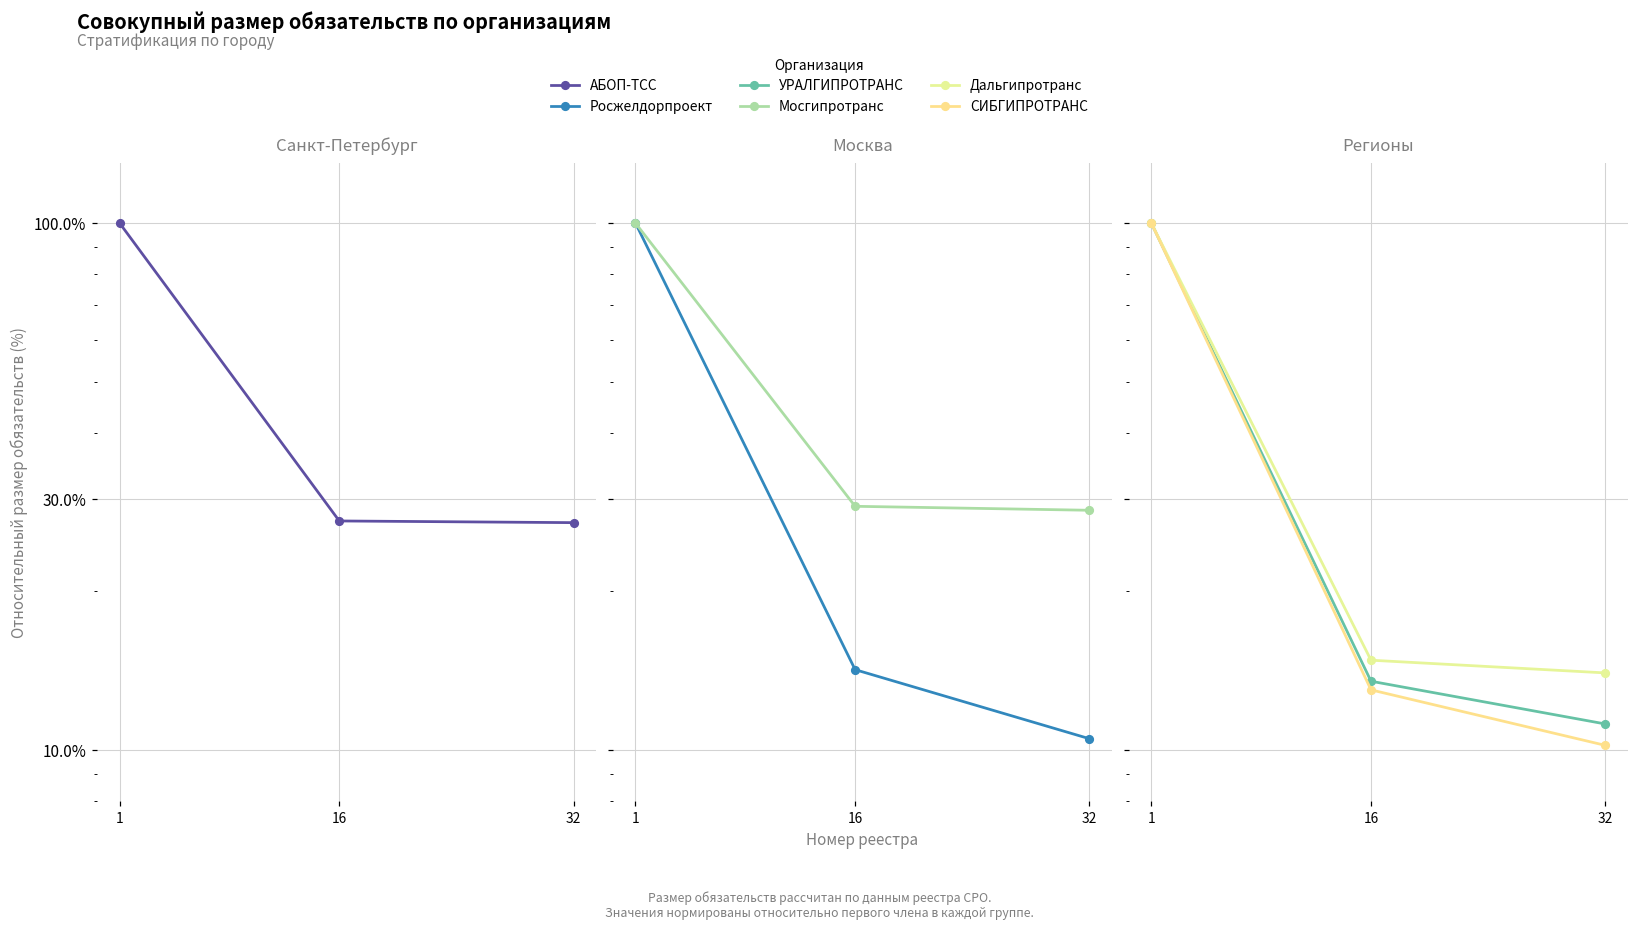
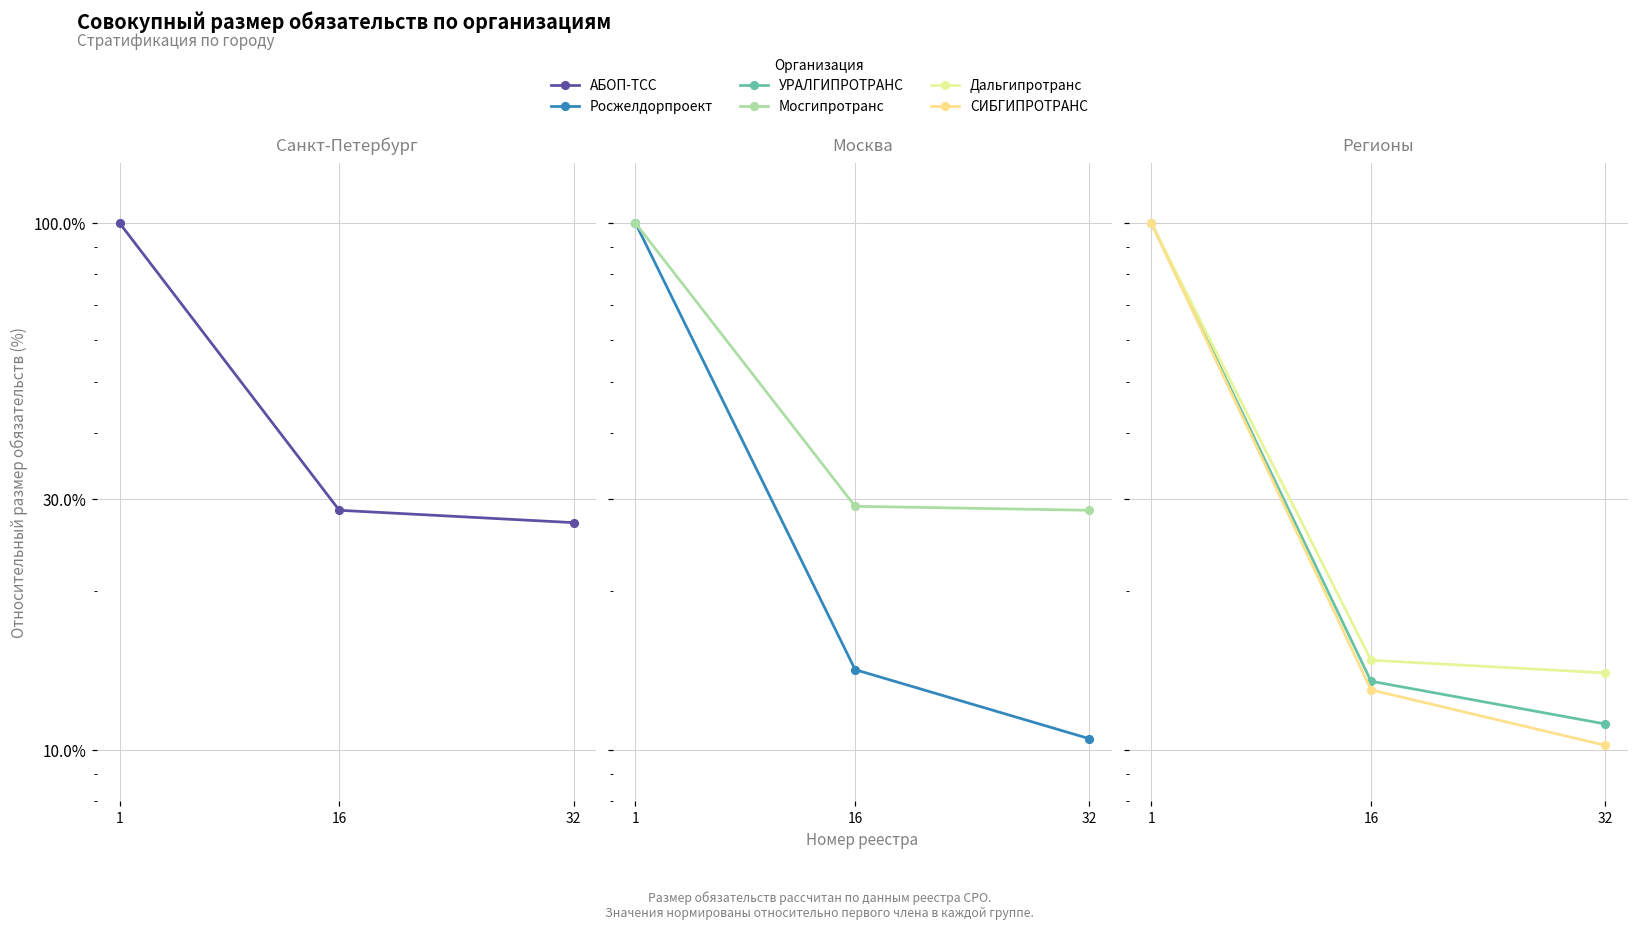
Санкт-Петербург, 16: 27% -> 29%
